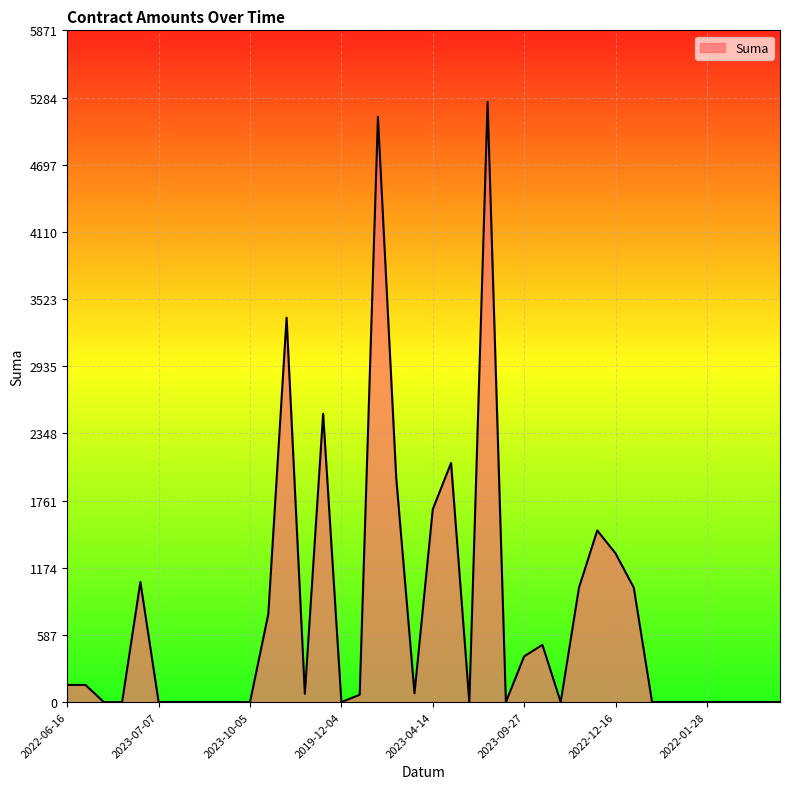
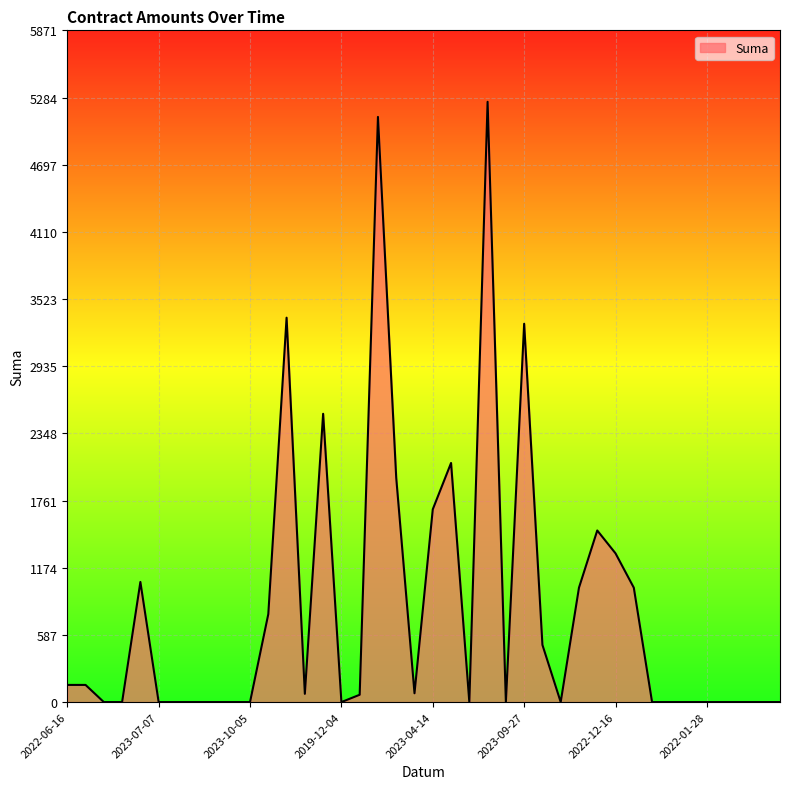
2023-09-27: 400 -> 3310
